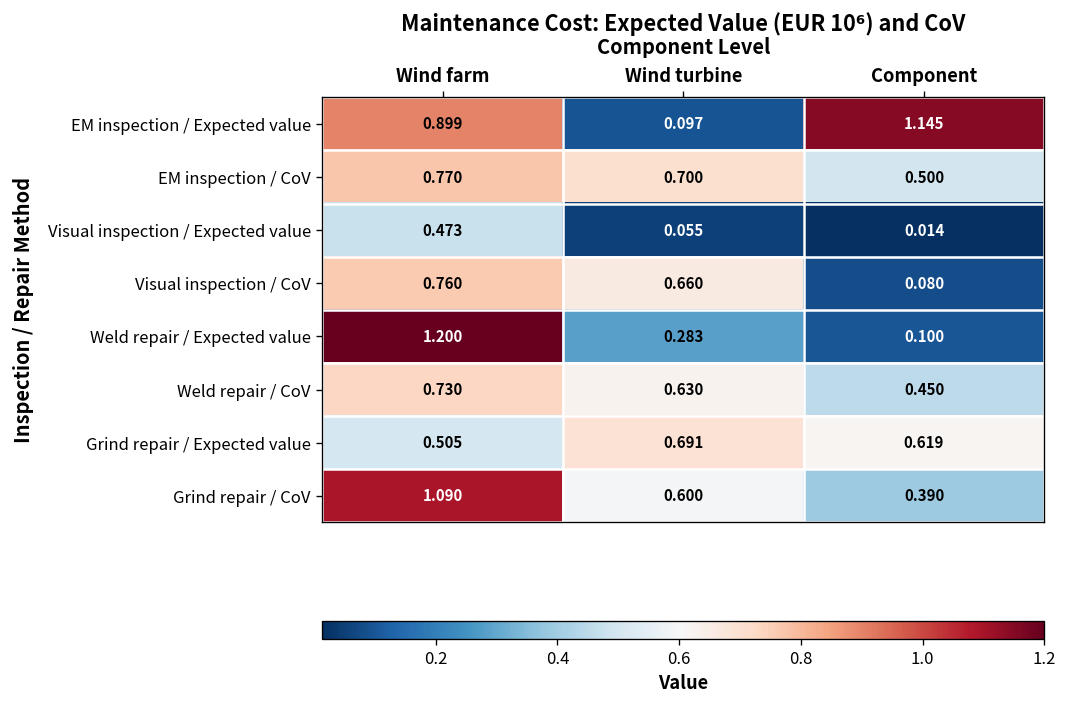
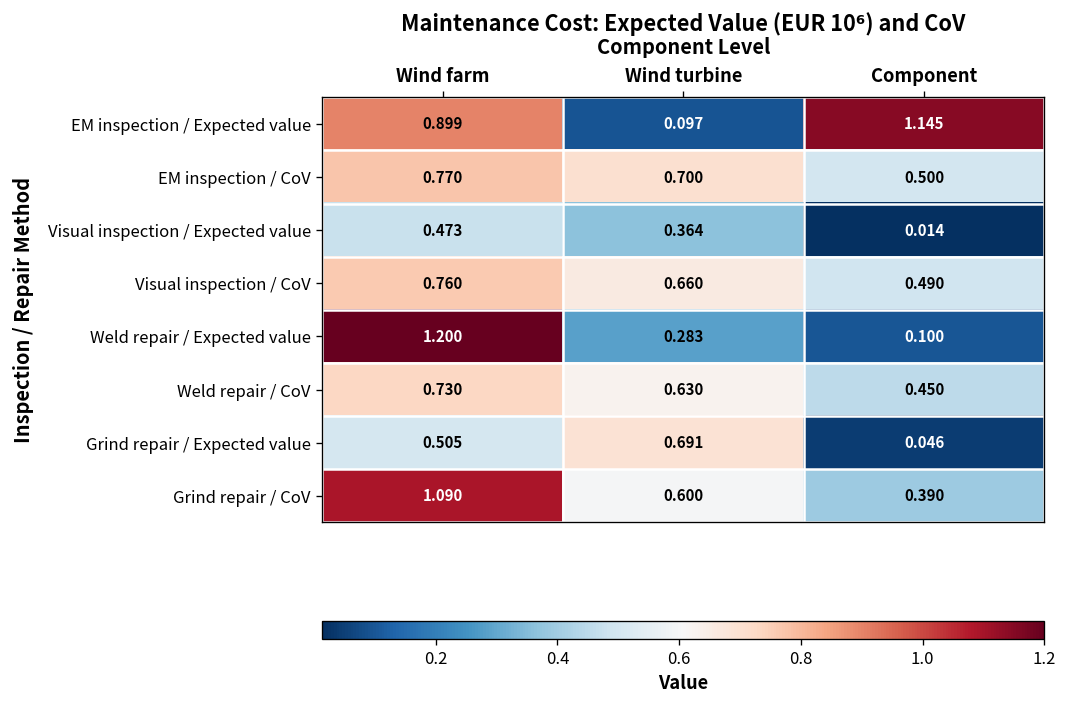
Visual inspection / Expected value, Wind turbine: 0.055 -> 0.364
Visual inspection / CoV, Component: 0.080 -> 0.490
Grind repair / Expected value, Component: 0.619 -> 0.046
